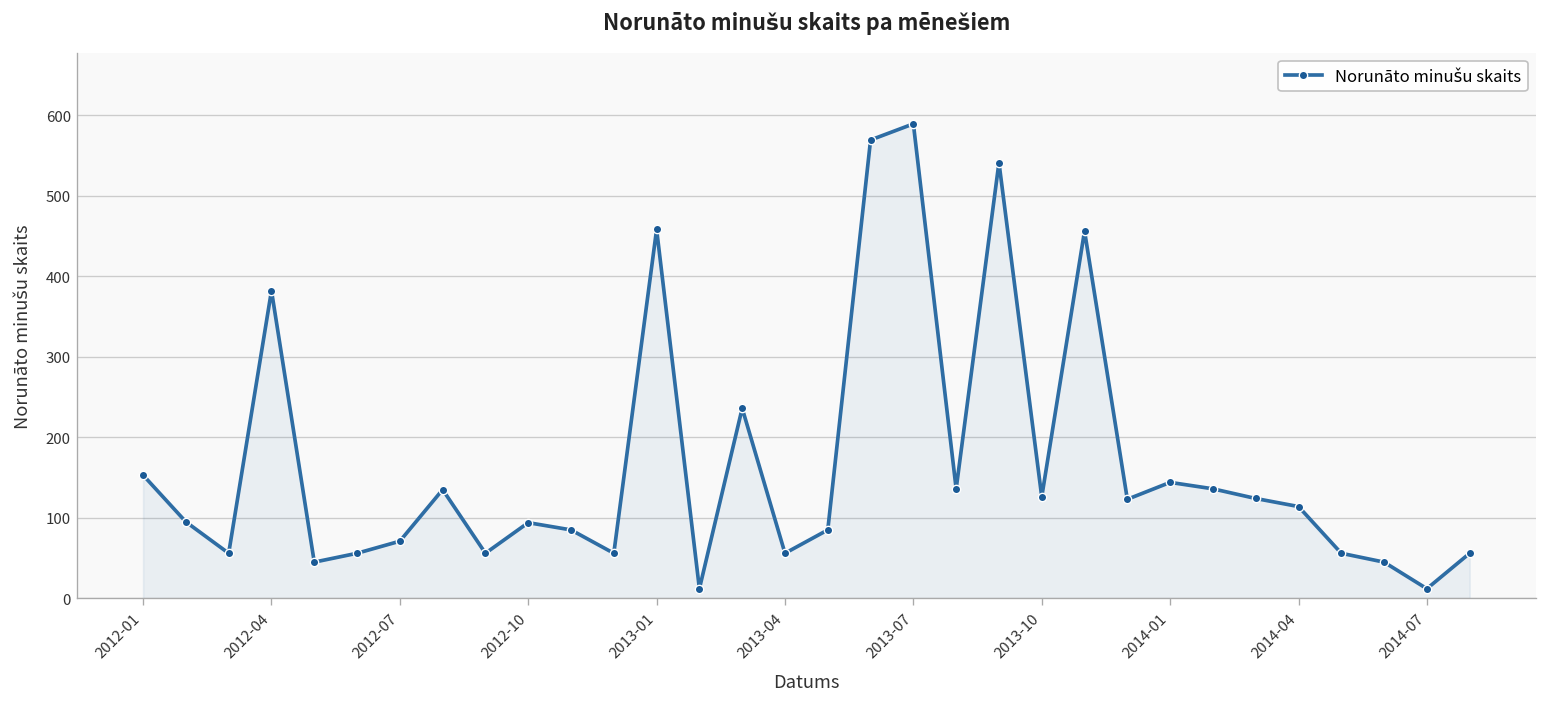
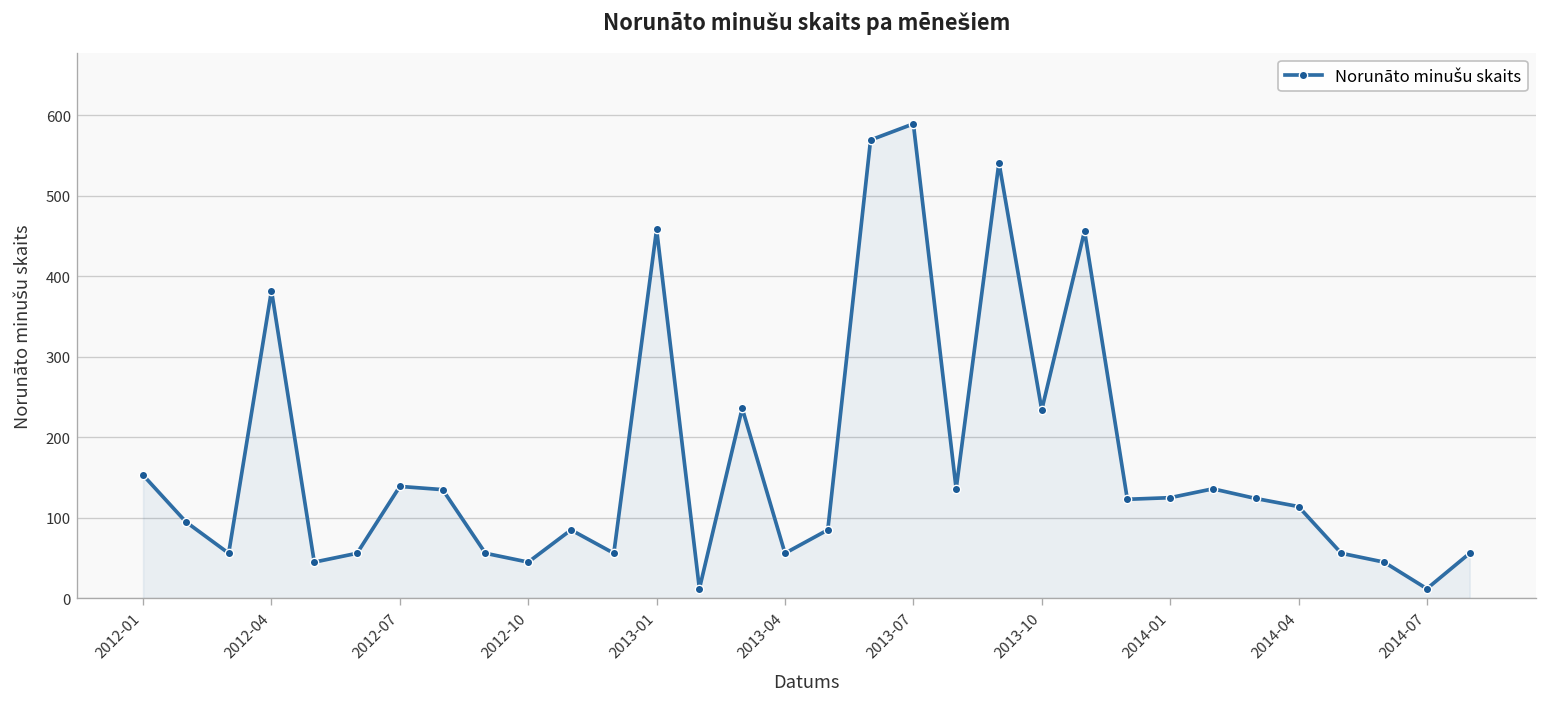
2012-07: 70 -> 140
2012-10: 90 -> 50
2013-10: 130 -> 230
2014-01: 140 -> 130
